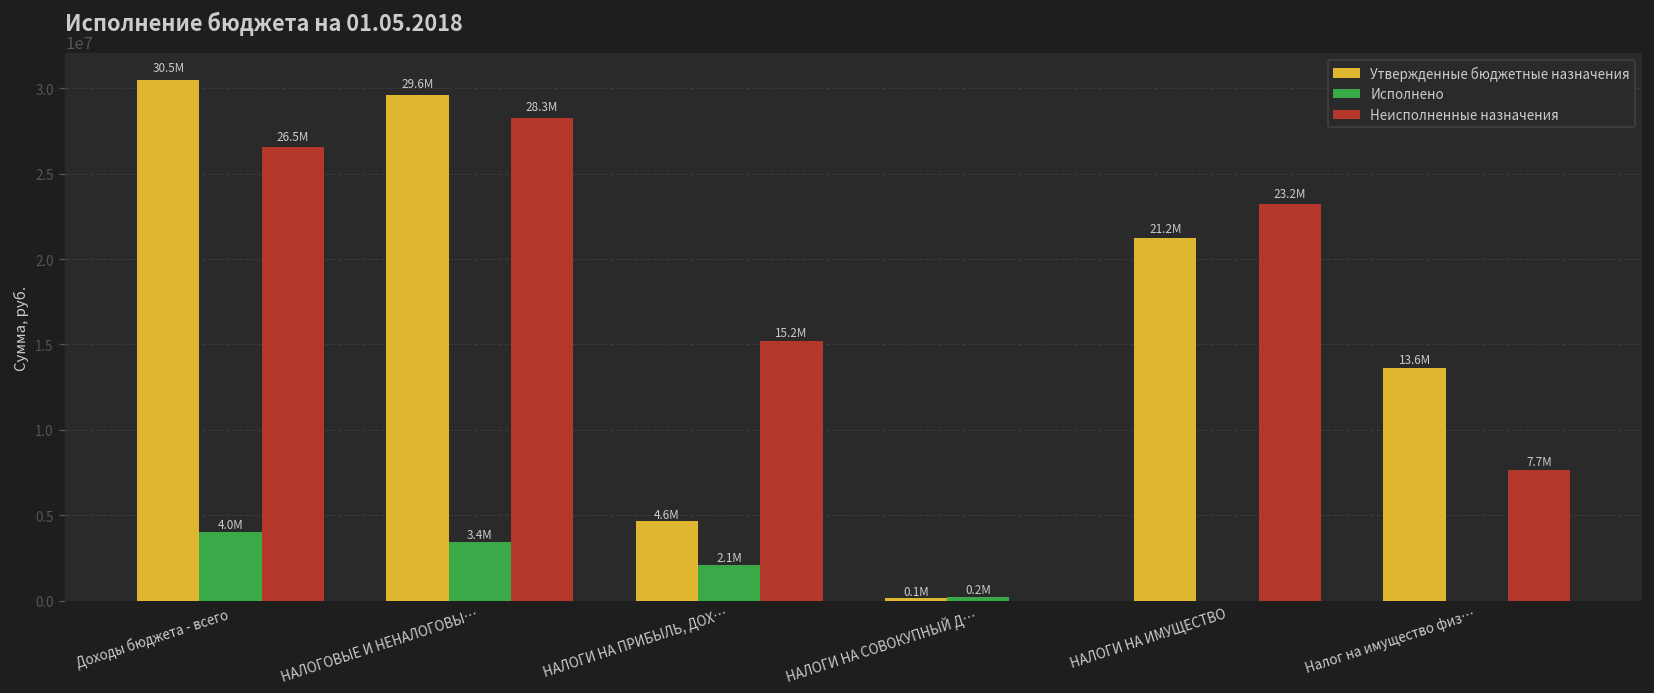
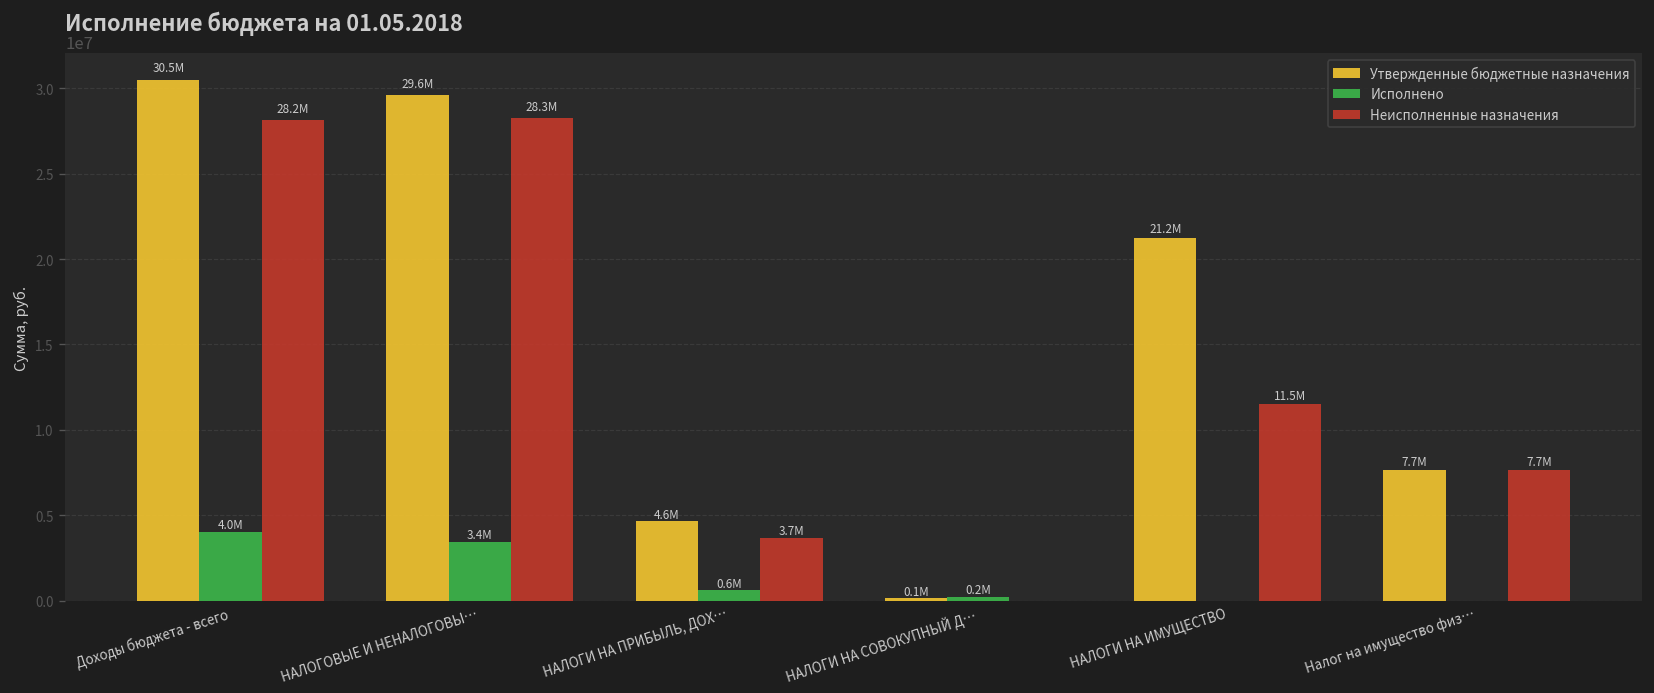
Неисполненные назначения, Доходы бюджета - всего: 26.5M -> 28.2M
Исполнено, НАЛОГИ НА ПРИБЫЛЬ, ДОХ…: 2.1M -> 0.6M
Неисполненные назначения, НАЛОГИ НА ПРИБЫЛЬ, ДОХ…: 15.2M -> 3.7M
Неисполненные назначения, НАЛОГИ НА ИМУЩЕСТВО: 23.2M -> 11.5M
Утвержденные бюджетные назначения, Налог на имущество физ…: 13.6M -> 7.7M
